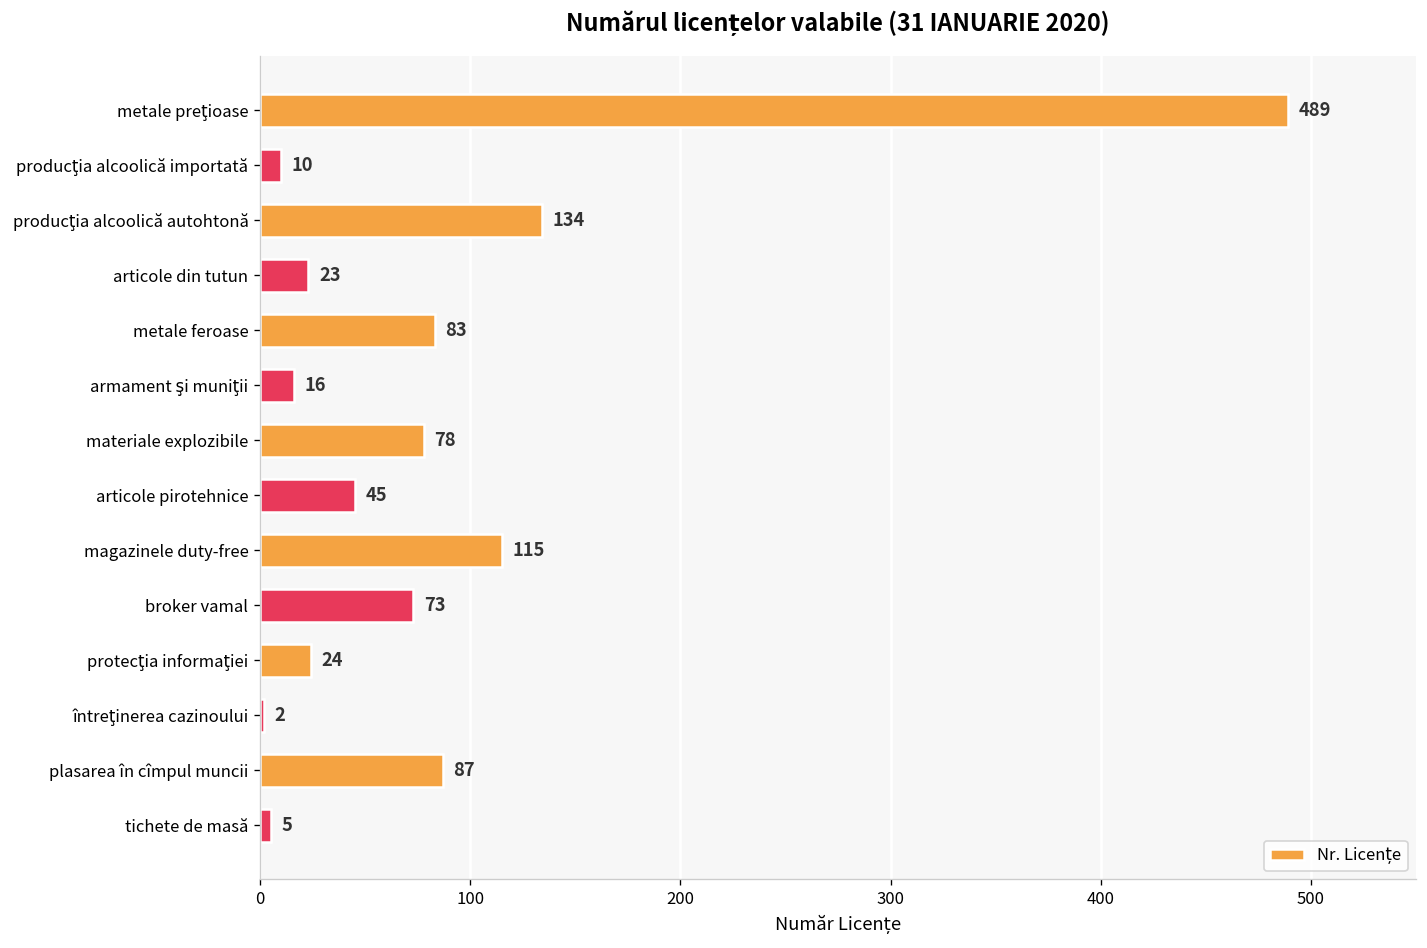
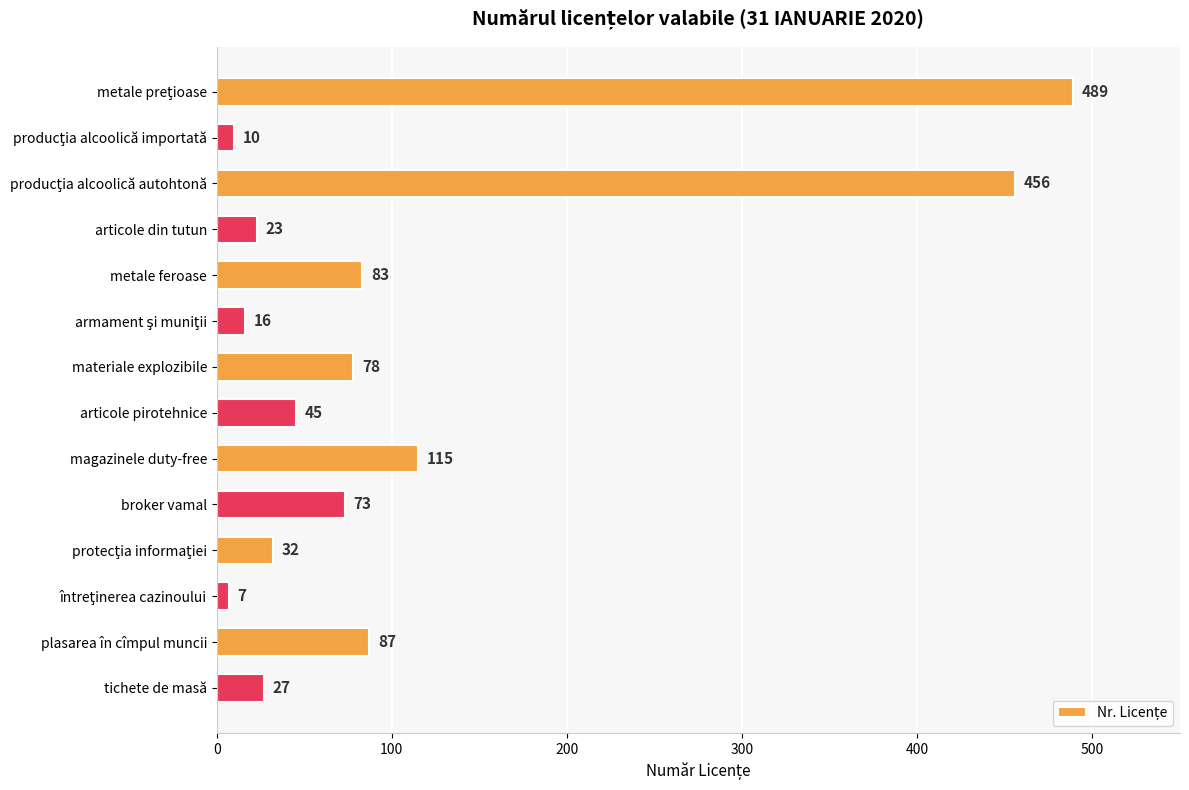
producţia alcoolică autohtonă: 134 -> 456
protecţia informaţiei: 24 -> 32
întreţinerea cazinoului: 2 -> 7
tichete de masă: 5 -> 27
